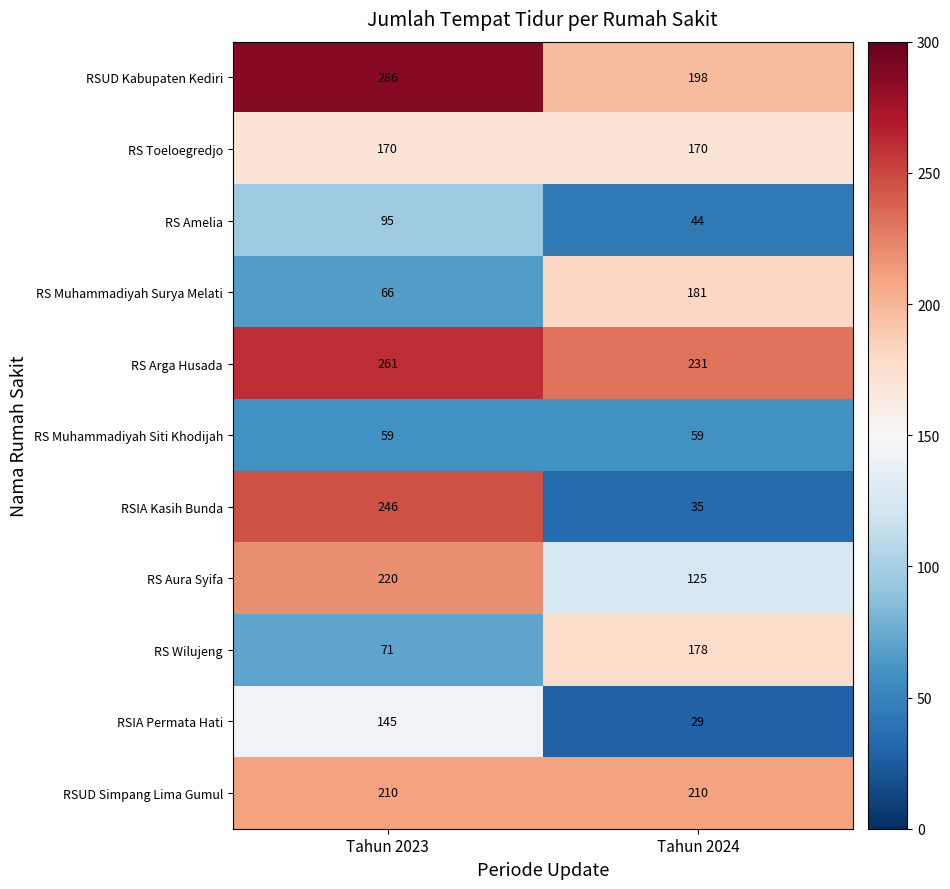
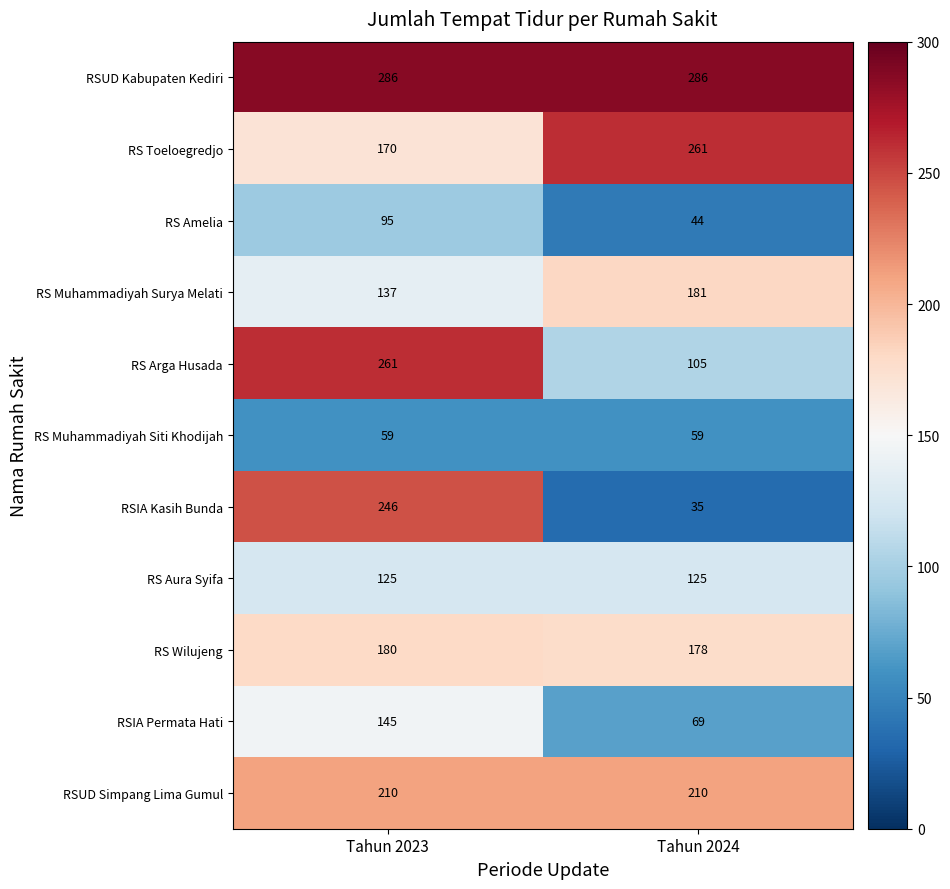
RSUD Kabupaten Kediri, Tahun 2024: 198 -> 286
RS Toeloegredjo, Tahun 2024: 170 -> 261
RS Muhammadiyah Surya Melati, Tahun 2023: 66 -> 137
RS Arga Husada, Tahun 2024: 231 -> 105
RS Aura Syifa, Tahun 2023: 220 -> 125
RS Wilujeng, Tahun 2023: 71 -> 180
RSIA Permata Hati, Tahun 2024: 29 -> 69
